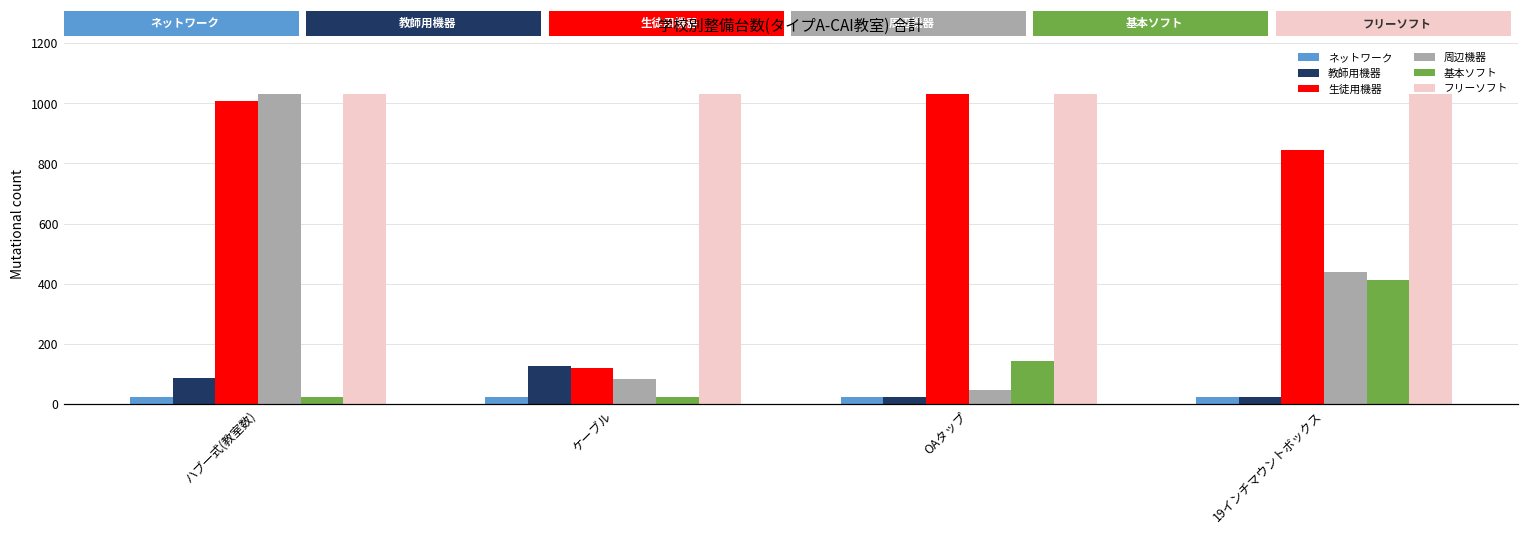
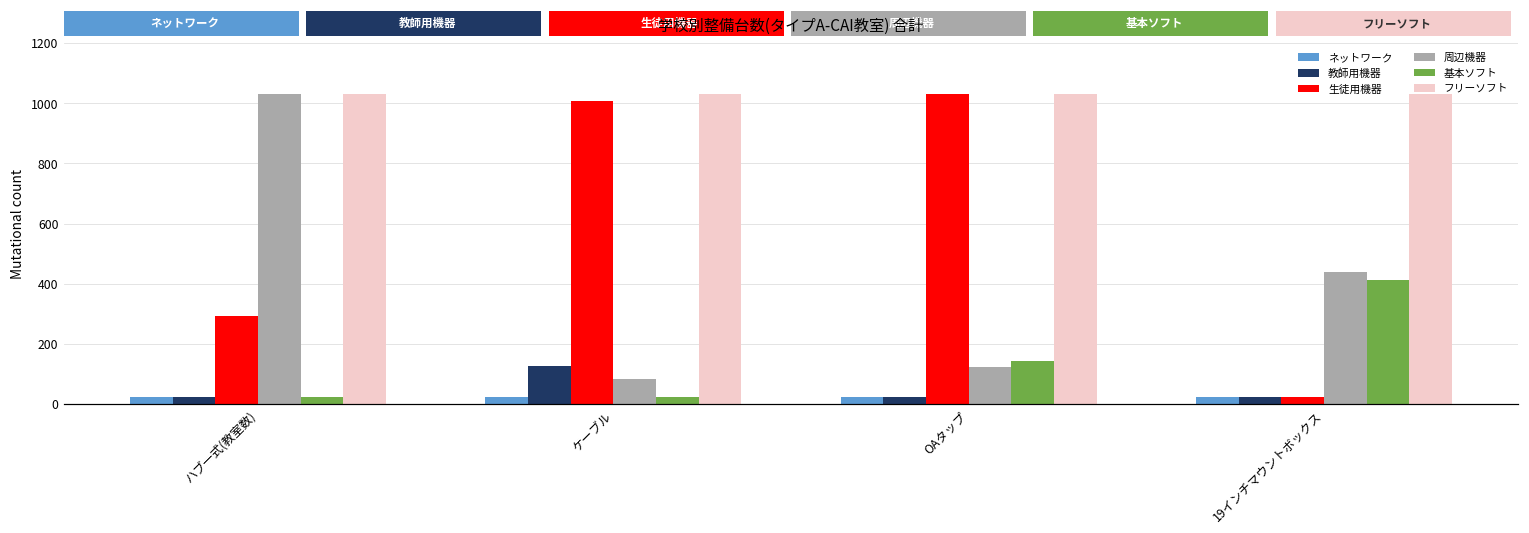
教師用機器, ハブ一式(教室数): 90 -> 20
生徒用機器, ハブ一式(教室数): 1010 -> 290
生徒用機器, ケーブル: 120 -> 1010
周辺機器, OAタップ: 50 -> 120
生徒用機器, 19インチマウントボックス: 840 -> 20
